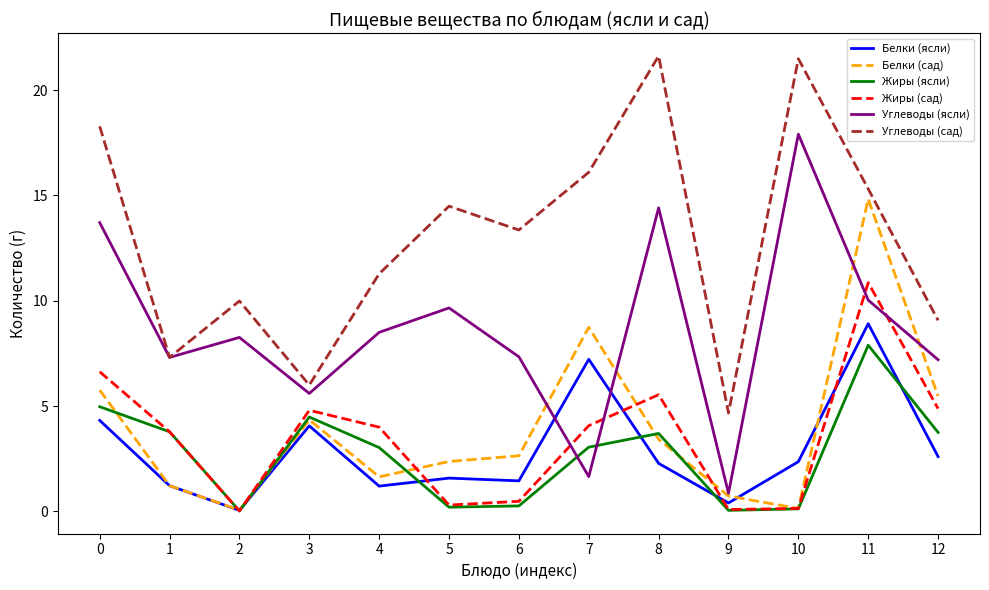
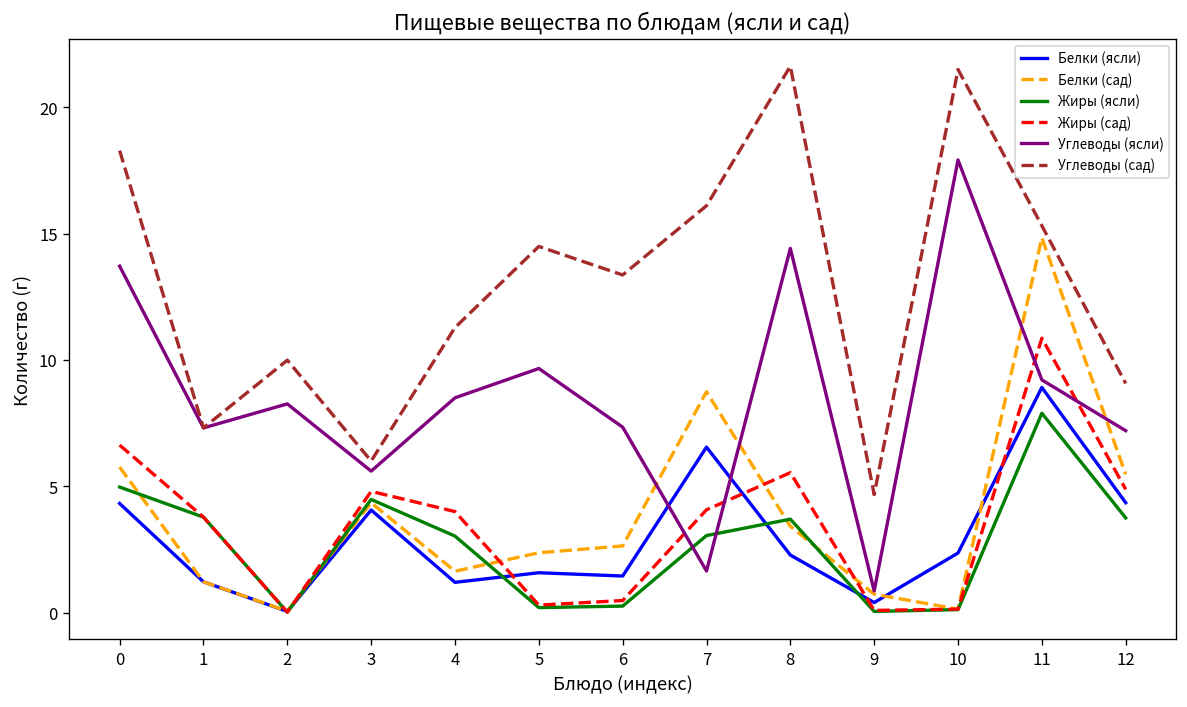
Белки (ясли), 7: 7.2 -> 6.6
Углеводы (ясли), 11: 10.0 -> 9.2
Белки (ясли), 12: 2.6 -> 4.4
